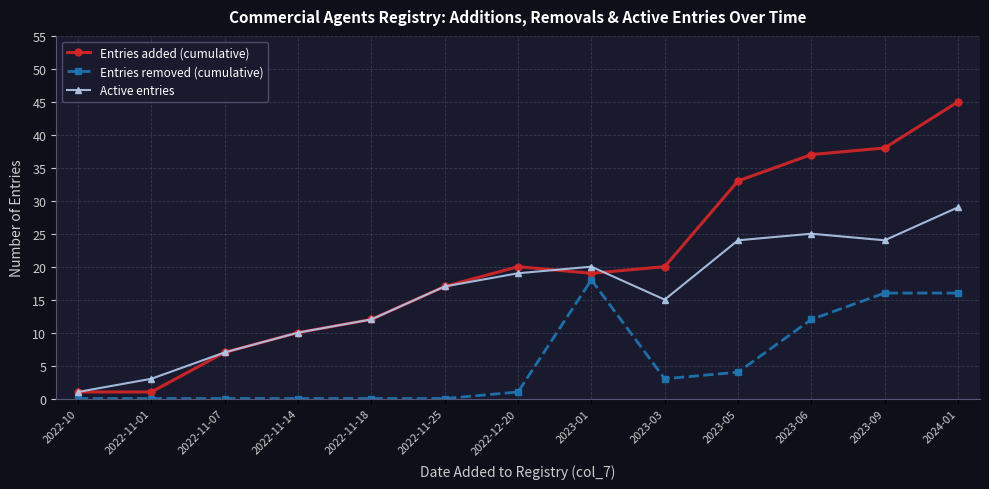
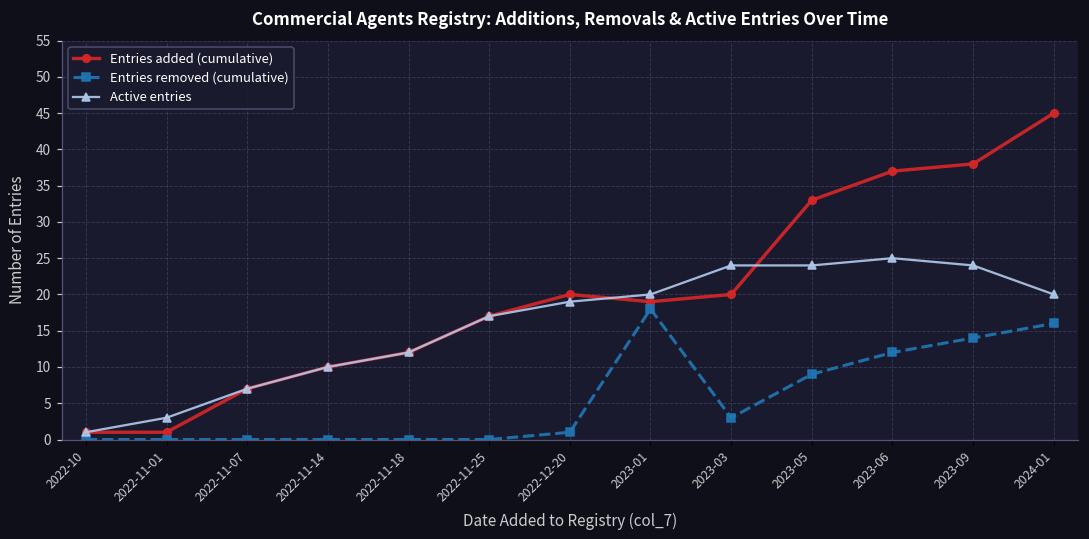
Active entries, 2023-03: 15 -> 24
Entries removed (cumulative), 2023-05: 4 -> 9
Entries removed (cumulative), 2023-09: 16 -> 14
Active entries, 2024-01: 29 -> 20
